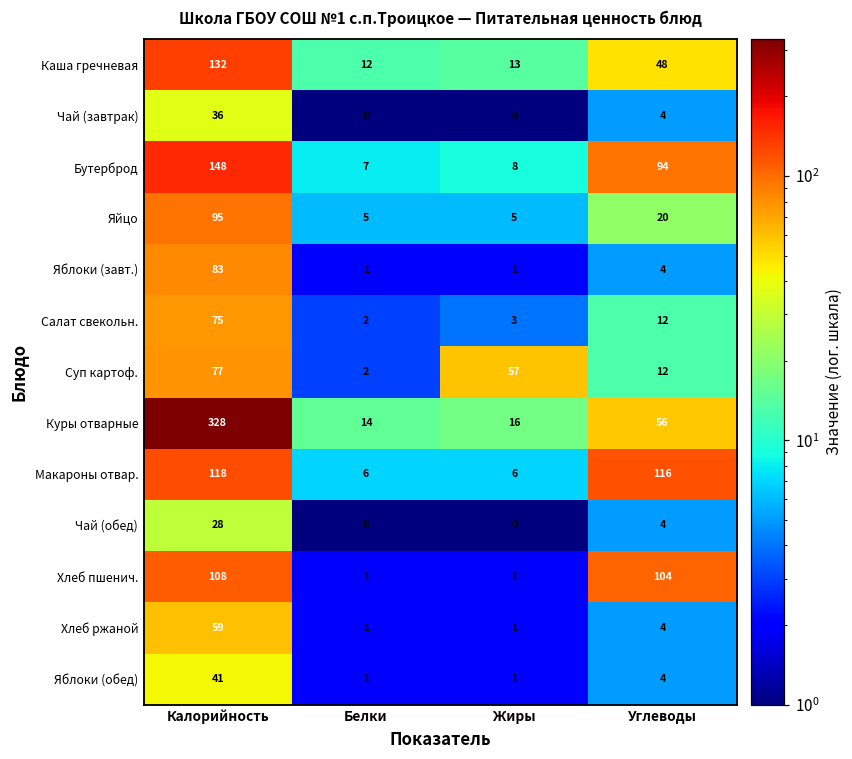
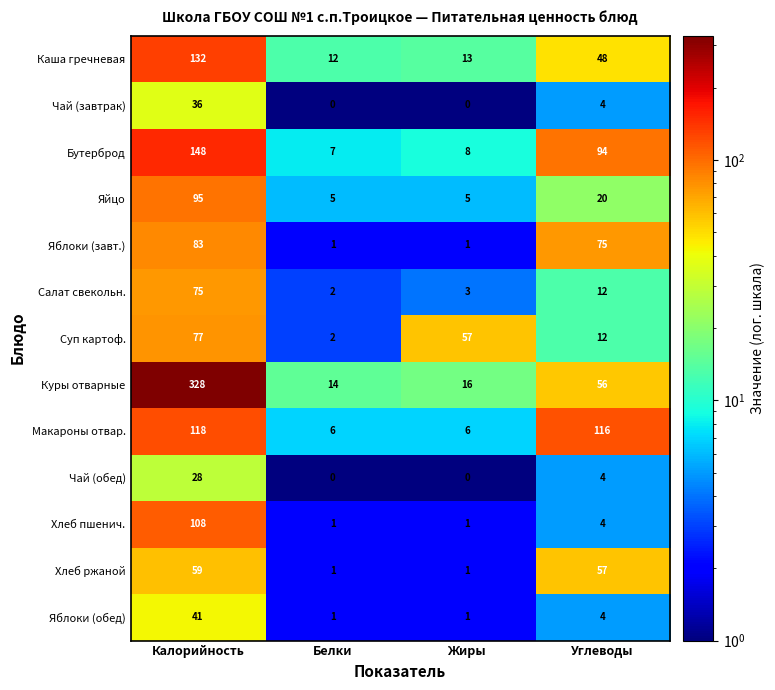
Яблоки (завт.), Углеводы: 4 -> 75
Хлеб пшенич., Углеводы: 104 -> 4
Хлеб ржаной, Углеводы: 4 -> 57
